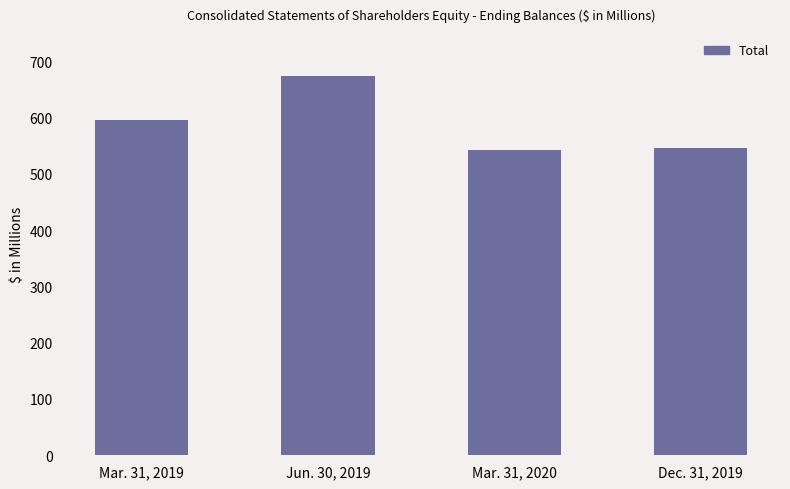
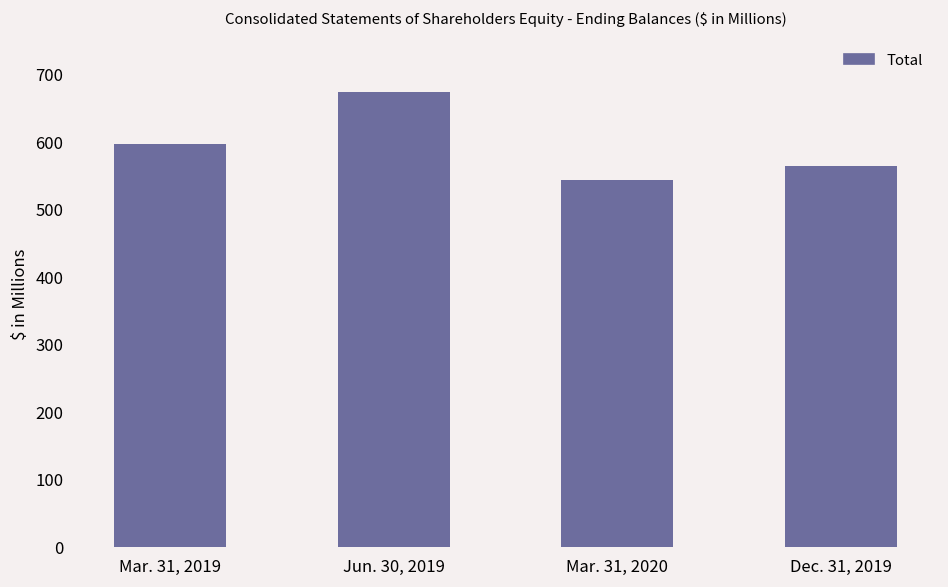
Dec. 31, 2019: 550 -> 560
